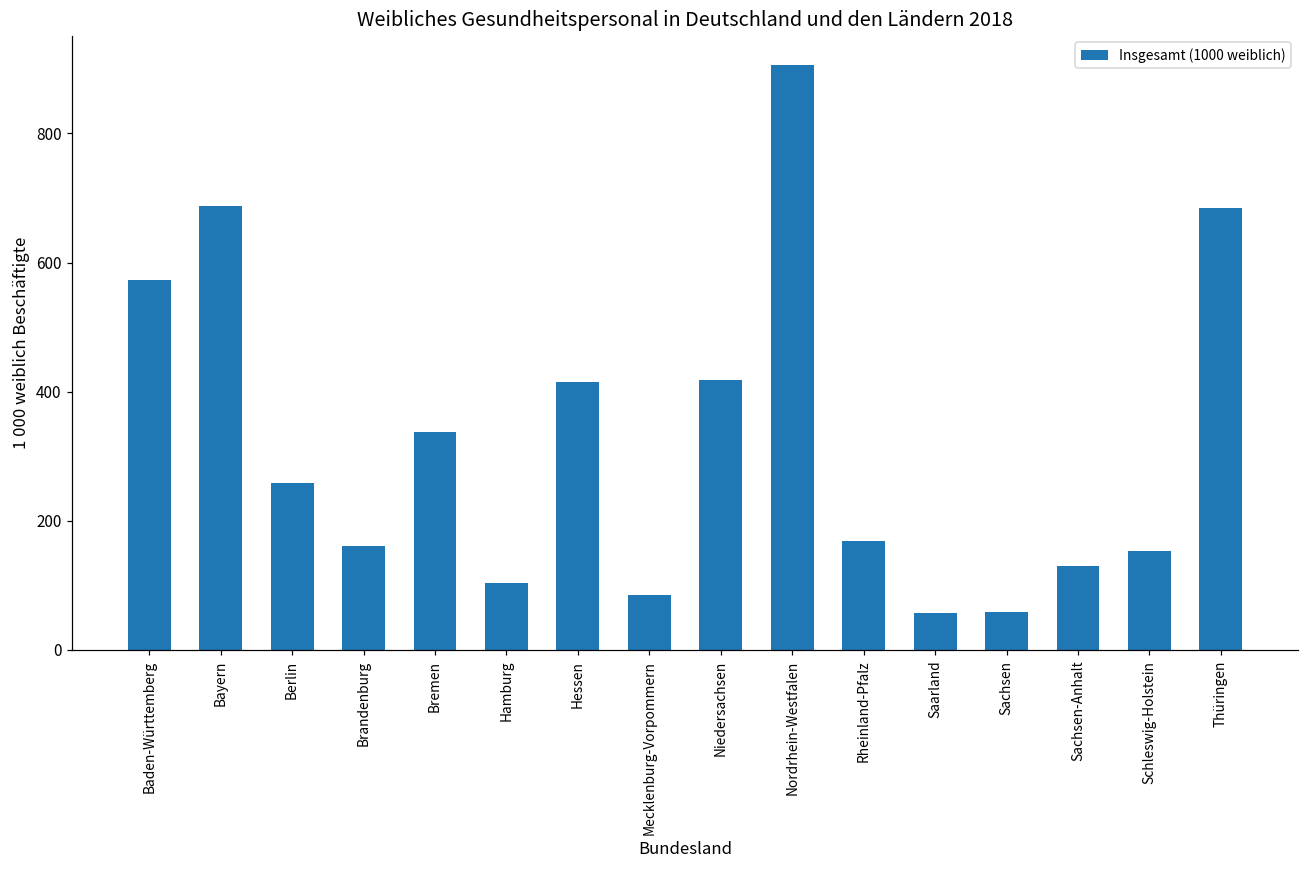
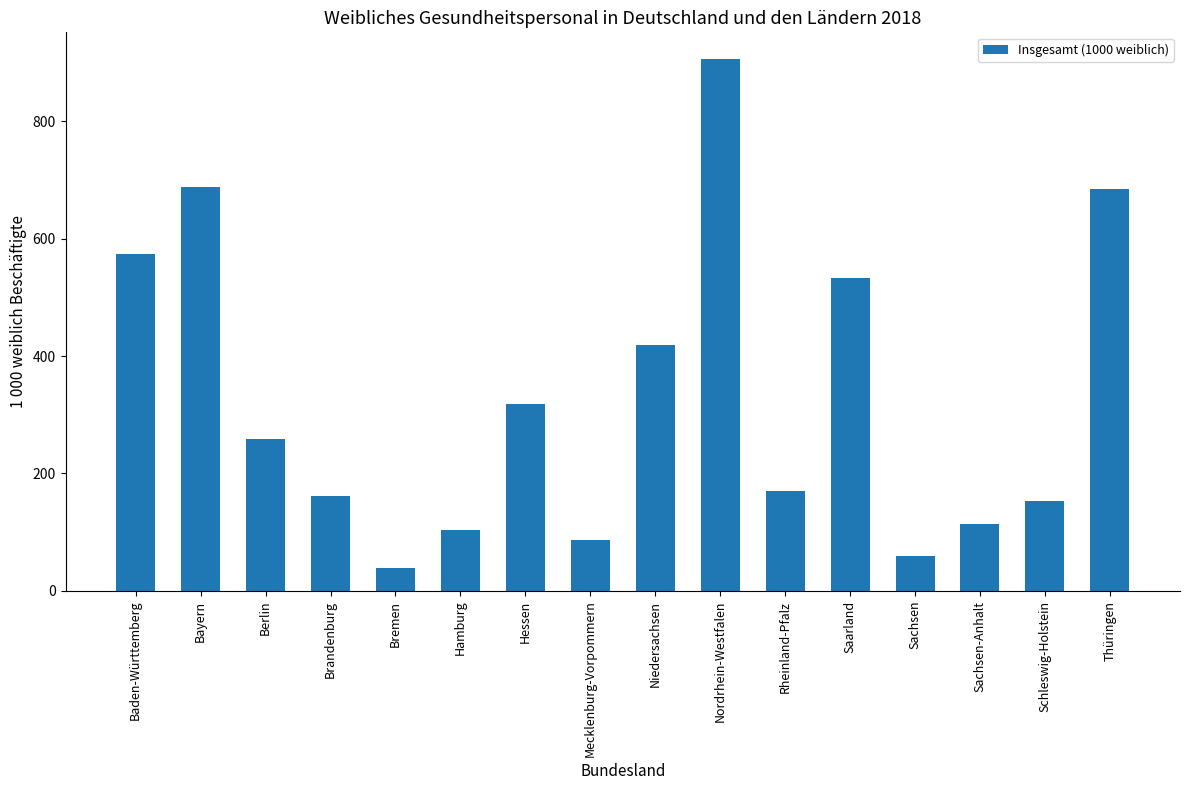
Bremen: 340 -> 40
Hessen: 420 -> 320
Saarland: 60 -> 530
Sachsen-Anhalt: 130 -> 110
